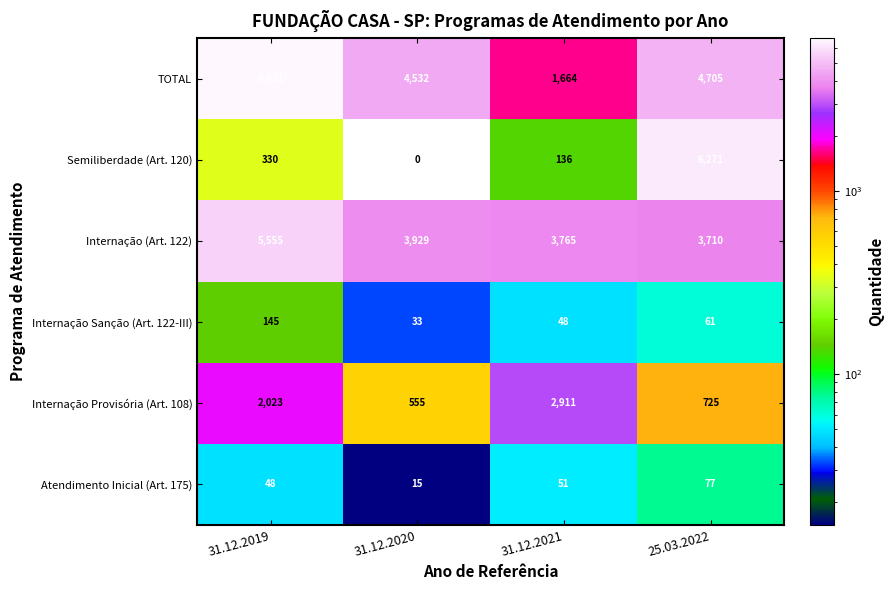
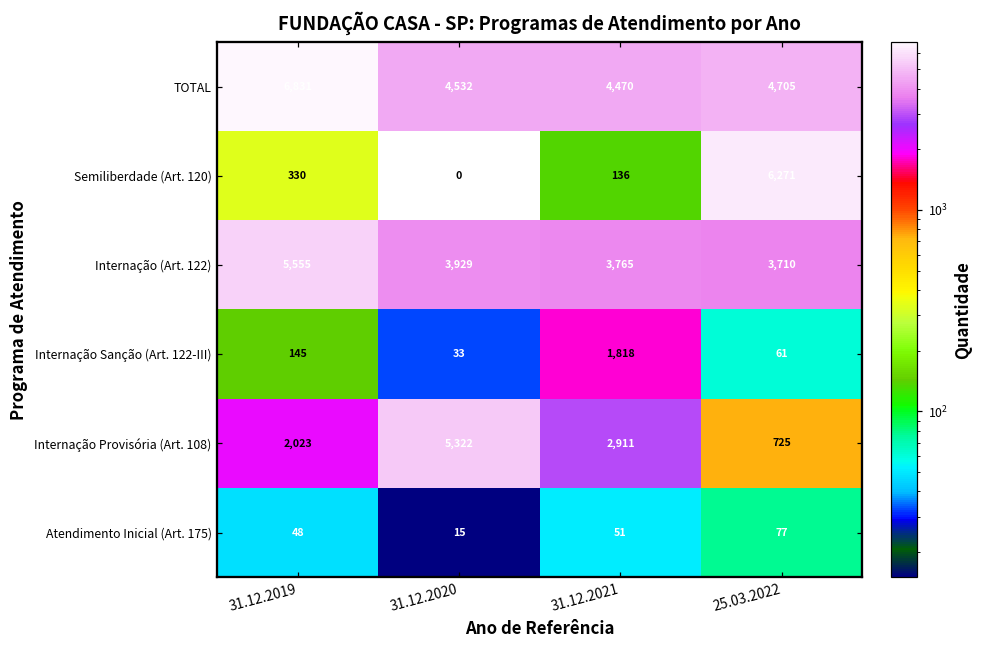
TOTAL, 31.12.2021: 1,664 -> 4,470
Internação Sanção (Art. 122-III), 31.12.2021: 48 -> 1,818
Internação Provisória (Art. 108), 31.12.2020: 555 -> 5,322
